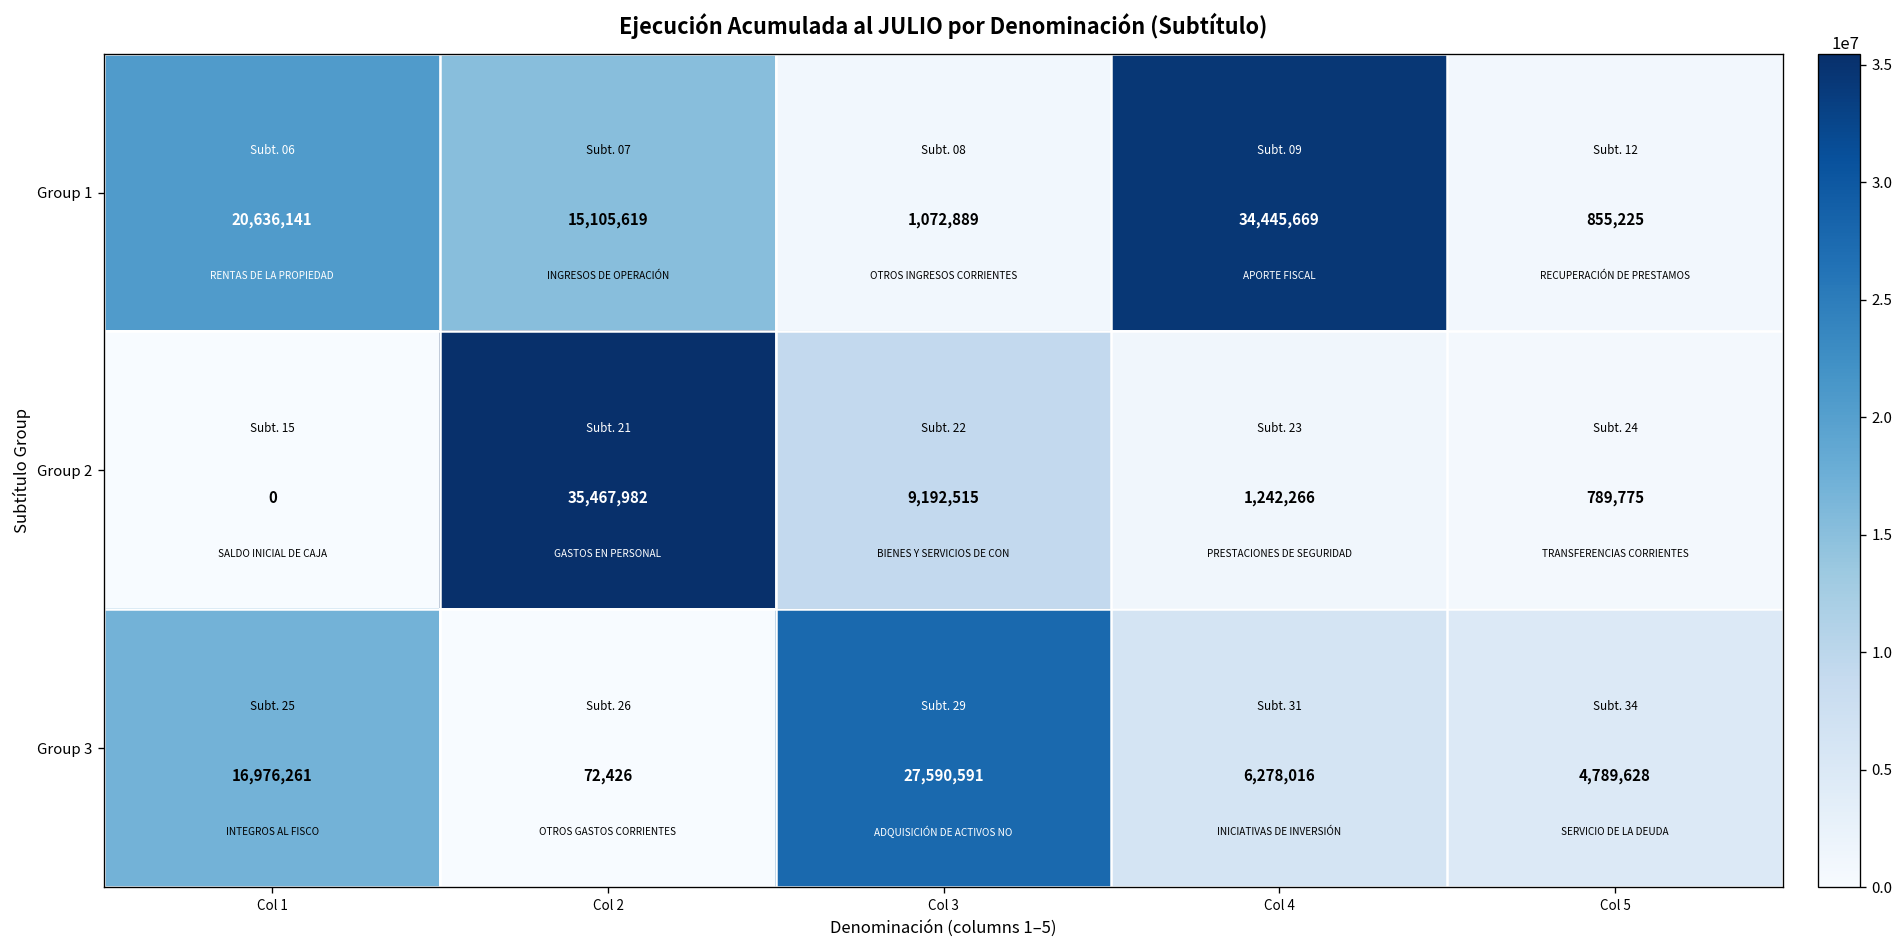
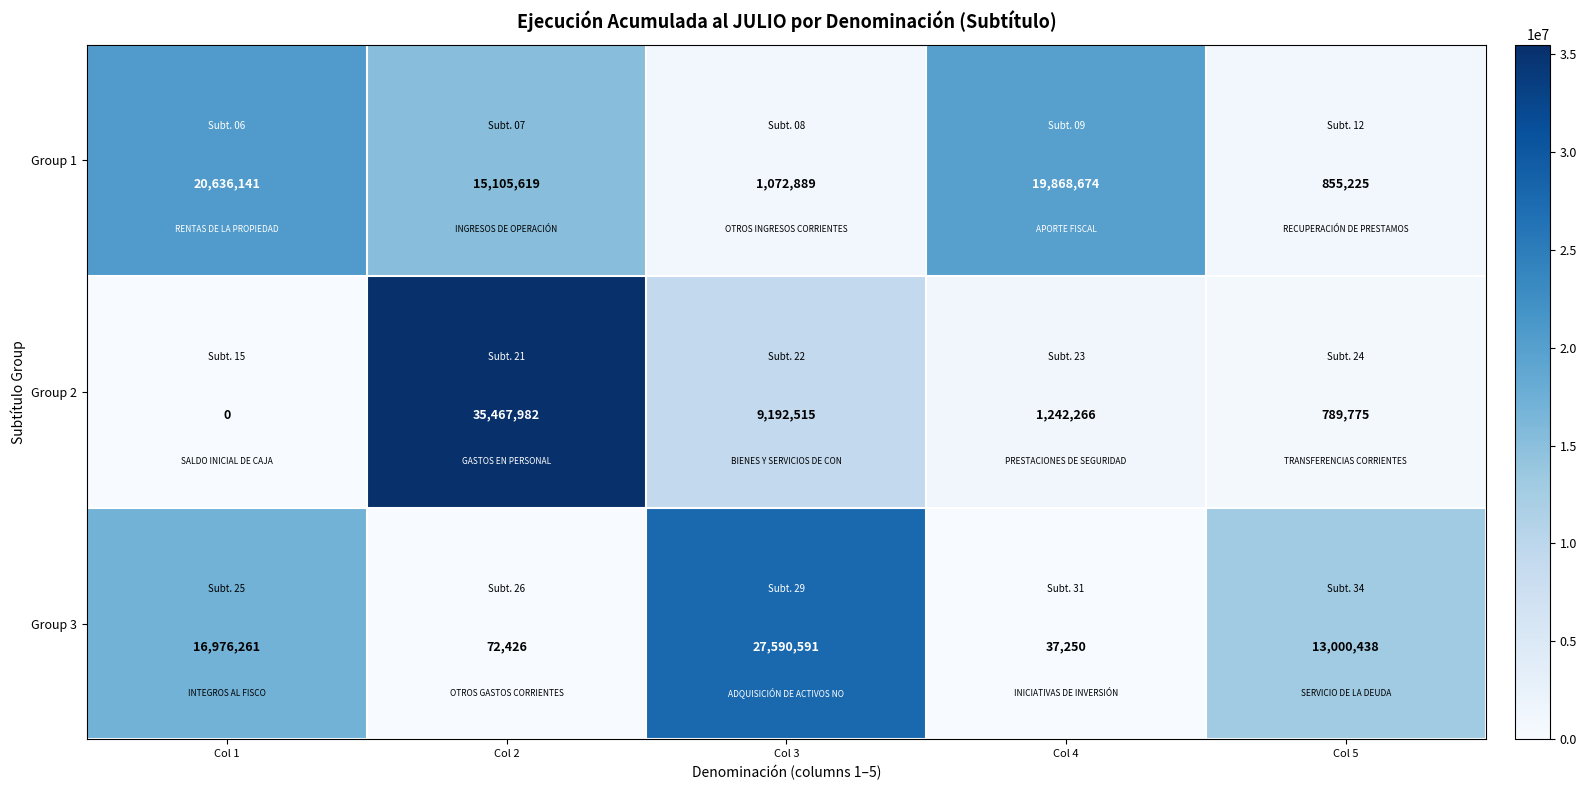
Group 1, Col 4: 34,445,669 -> 19,868,674
Group 3, Col 4: 6,278,016 -> 37,250
Group 3, Col 5: 4,789,628 -> 13,000,438
